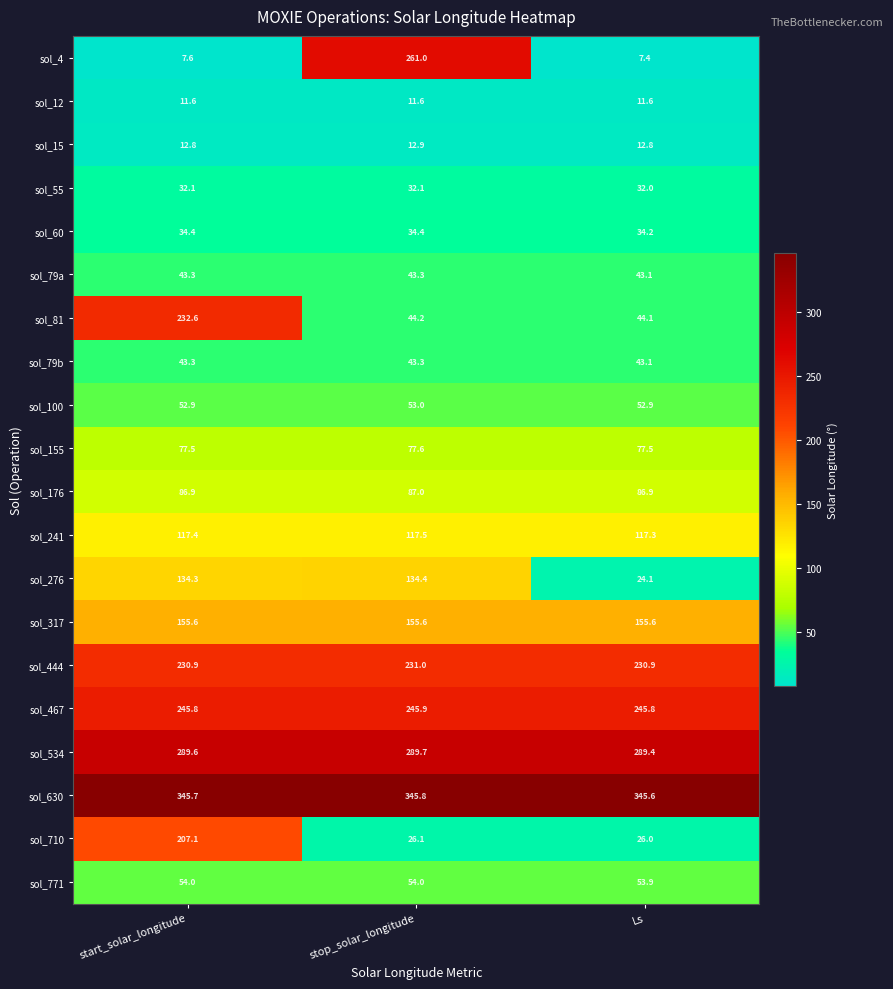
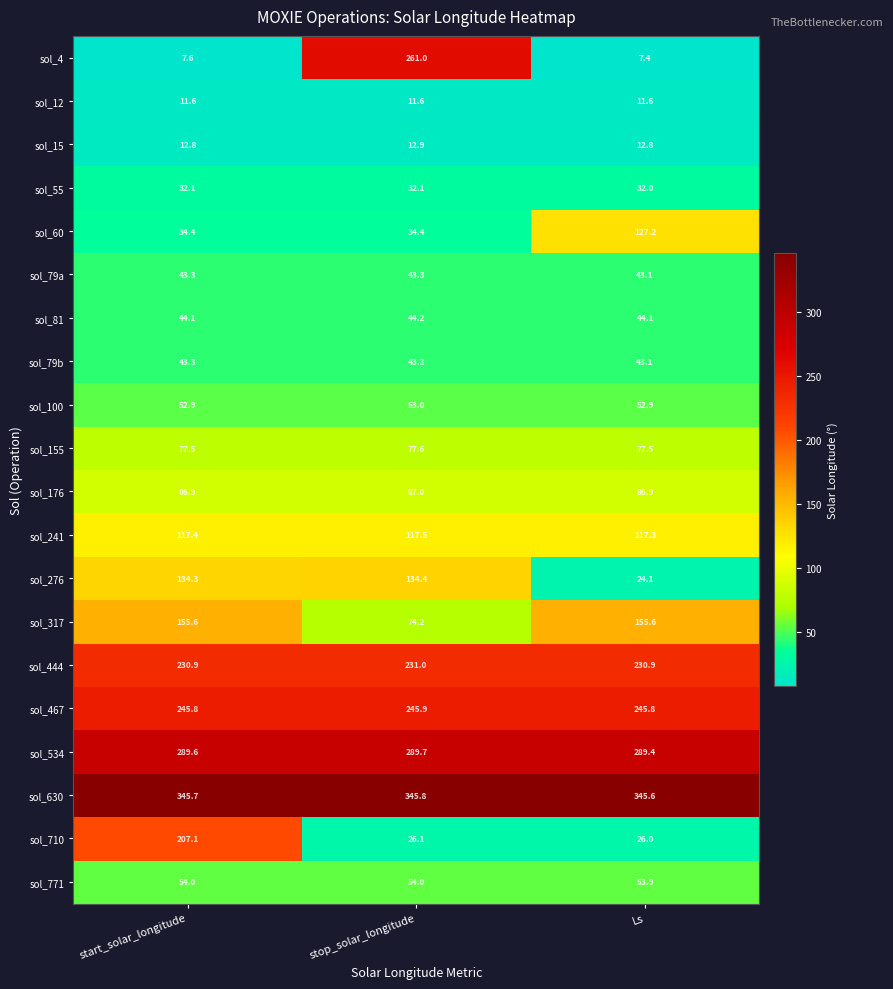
sol_60, Ls: 34.2 -> 127.2
sol_81, start_solar_longitude: 232.6 -> 44.1
sol_317, stop_solar_longitude: 155.6 -> 74.2
